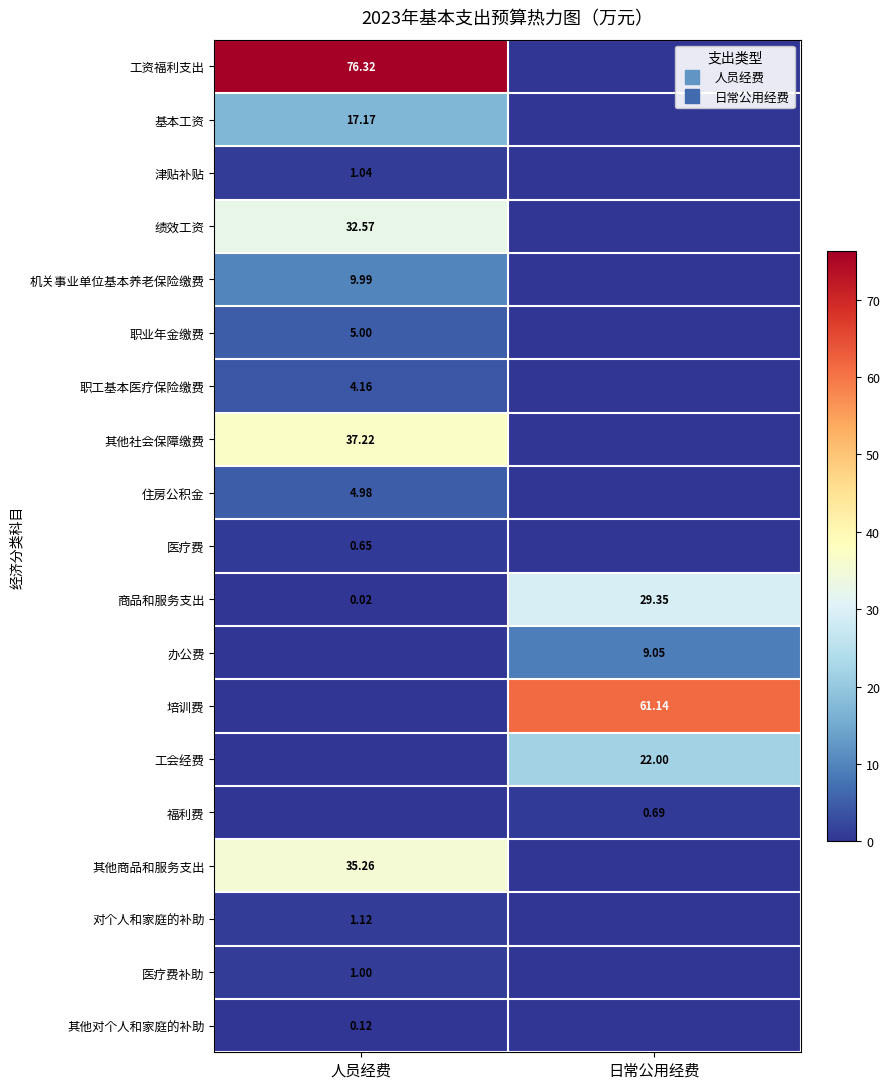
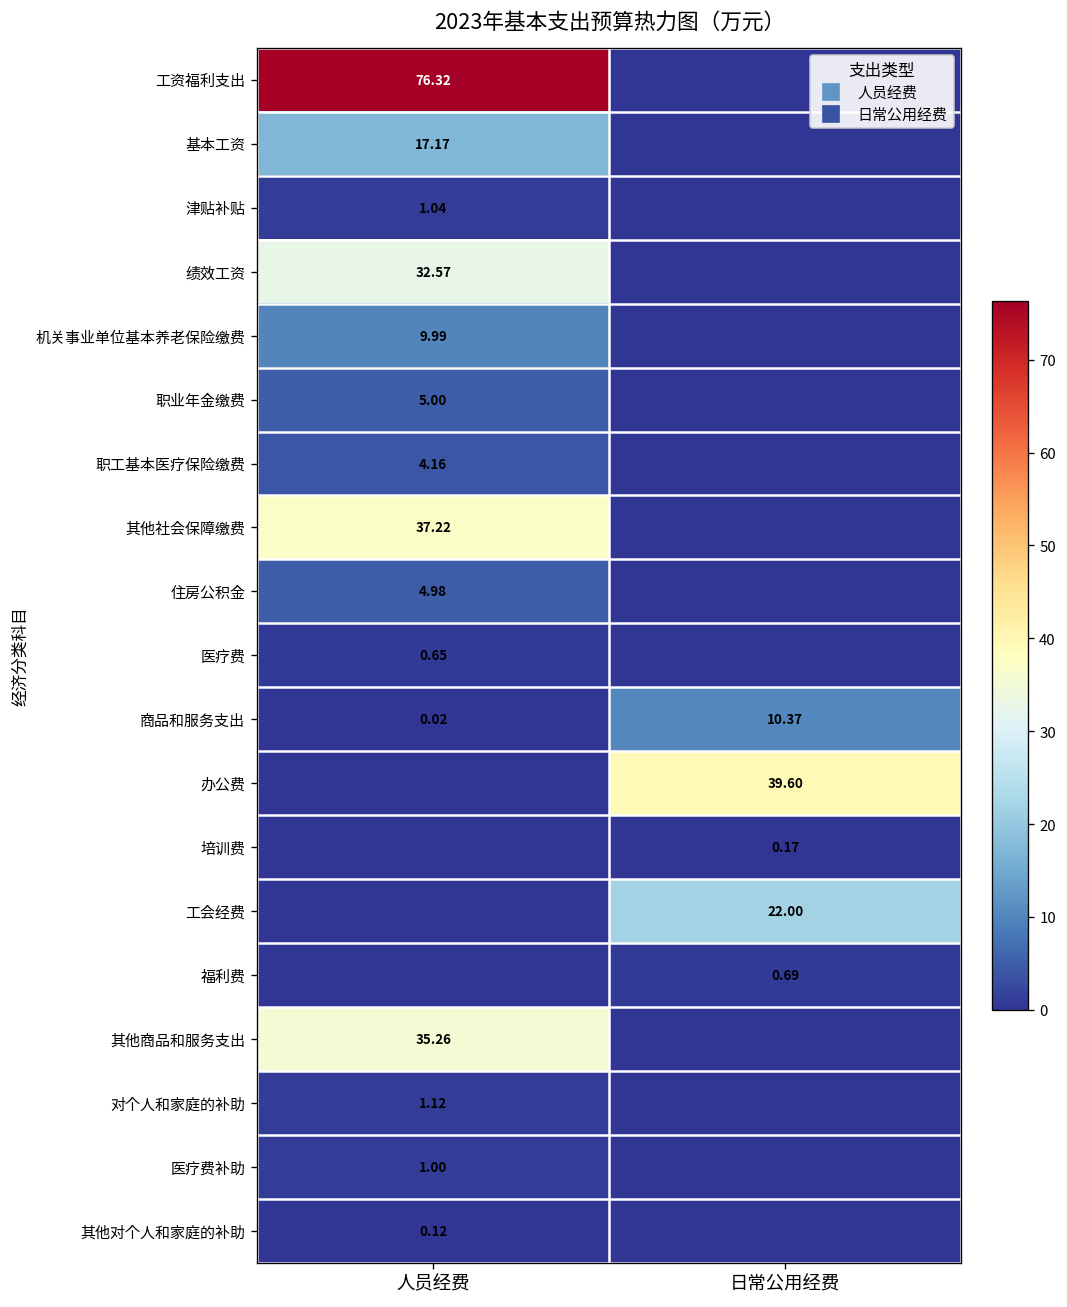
商品和服务支出, 日常公用经费: 29.35 -> 10.37
办公费, 日常公用经费: 9.05 -> 39.60
培训费, 日常公用经费: 61.14 -> 0.17
